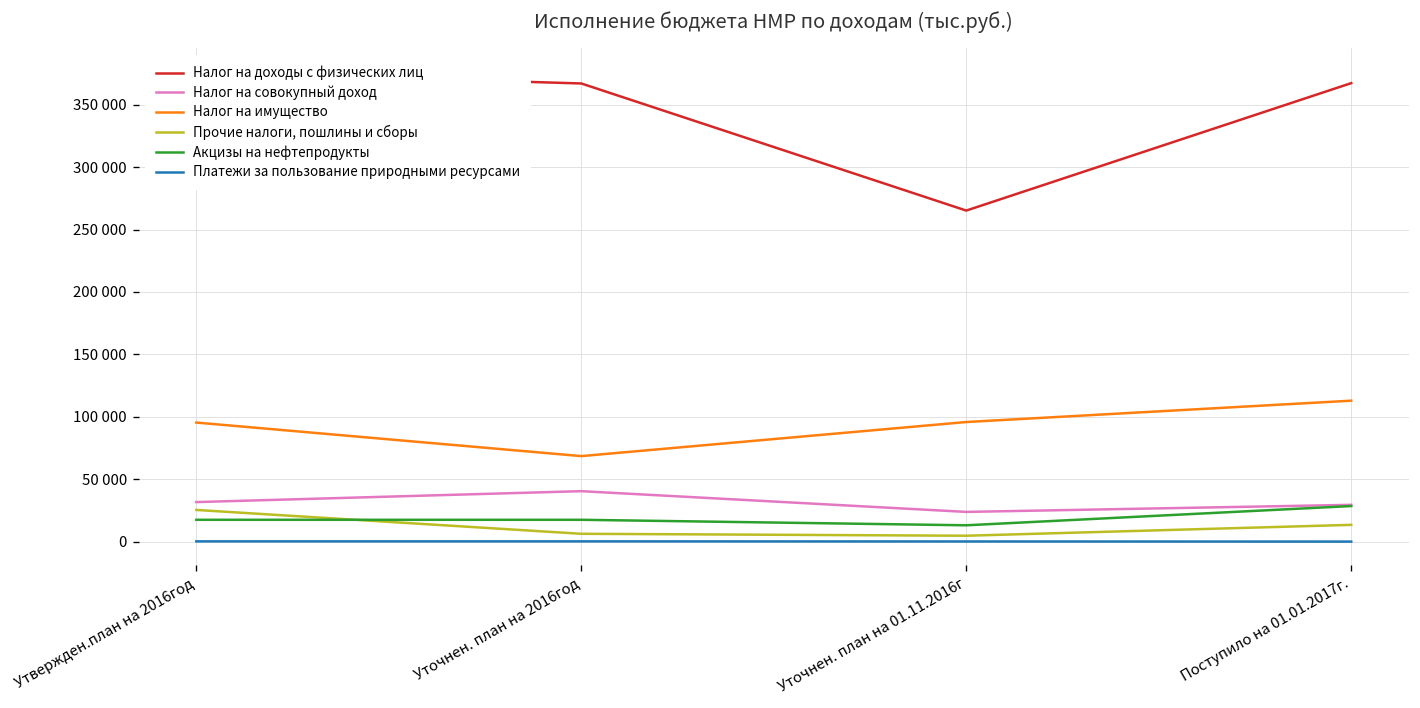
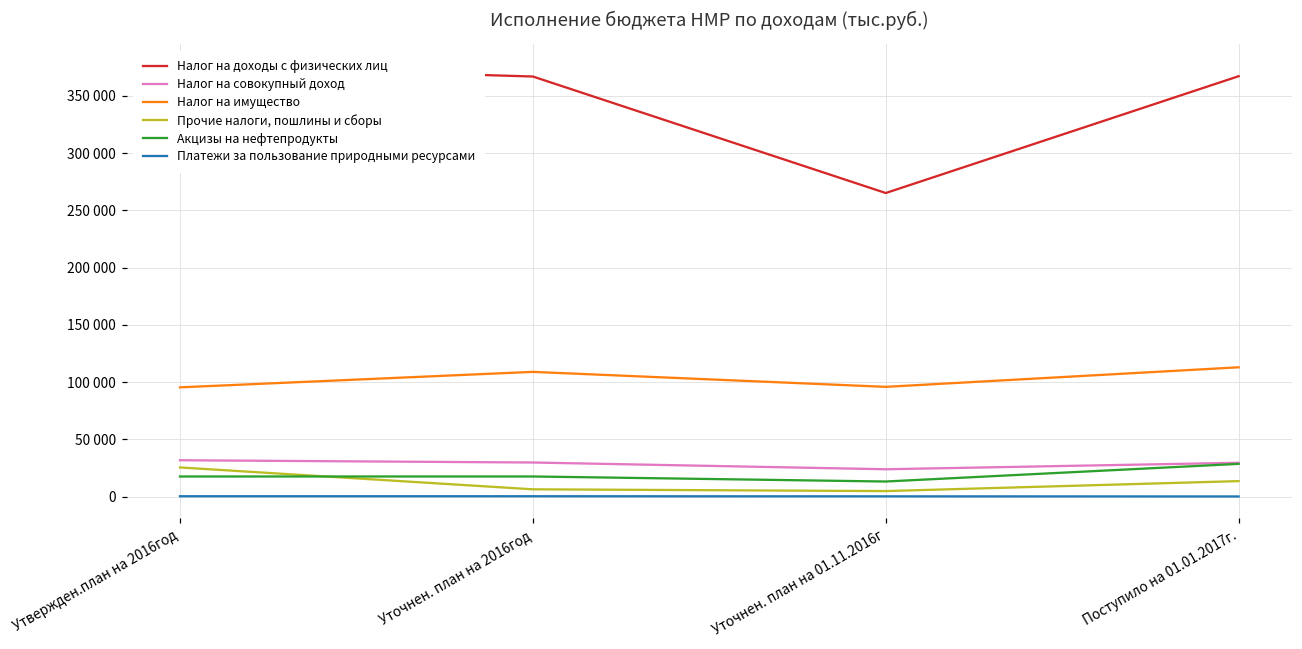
Налог на совокупный доход, Уточнен. план на 2016год: 41000 -> 30000
Налог на имущество, Уточнен. план на 2016год: 69000 -> 109000
